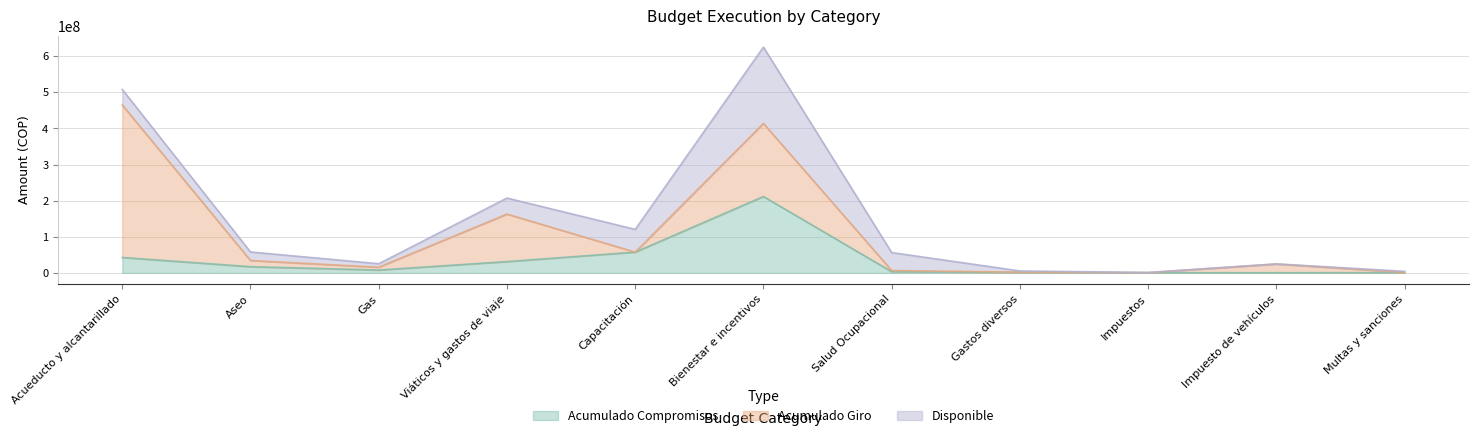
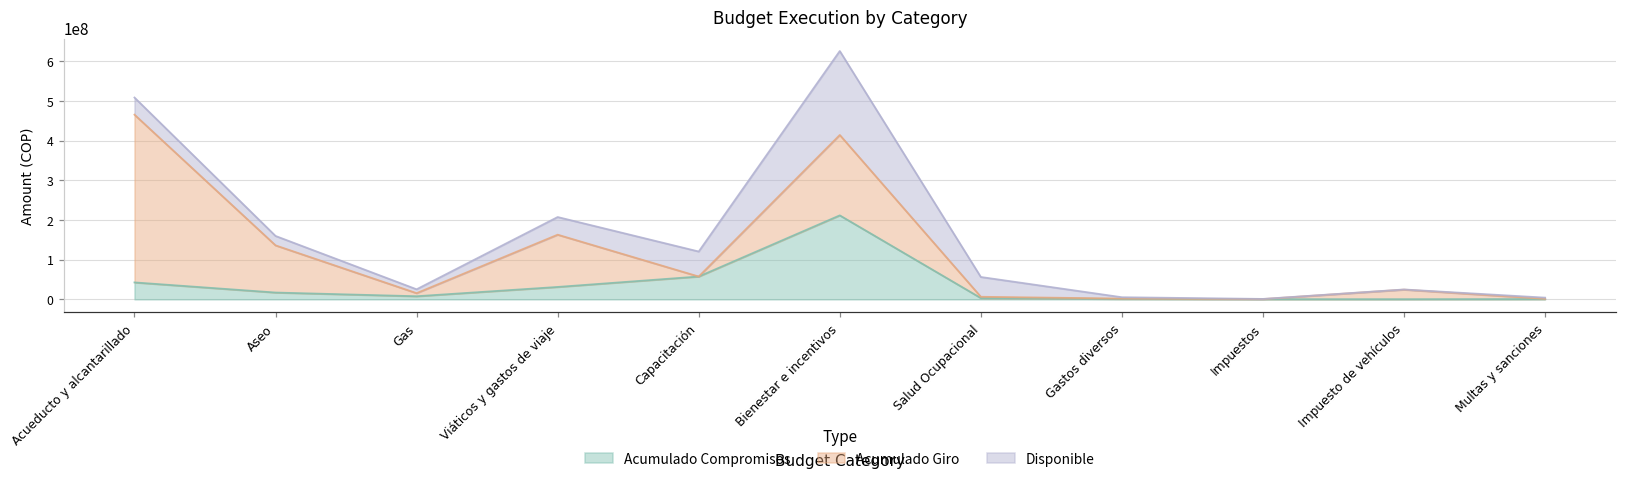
Acumulado Giro, Aseo: 20000000 -> 120000000
